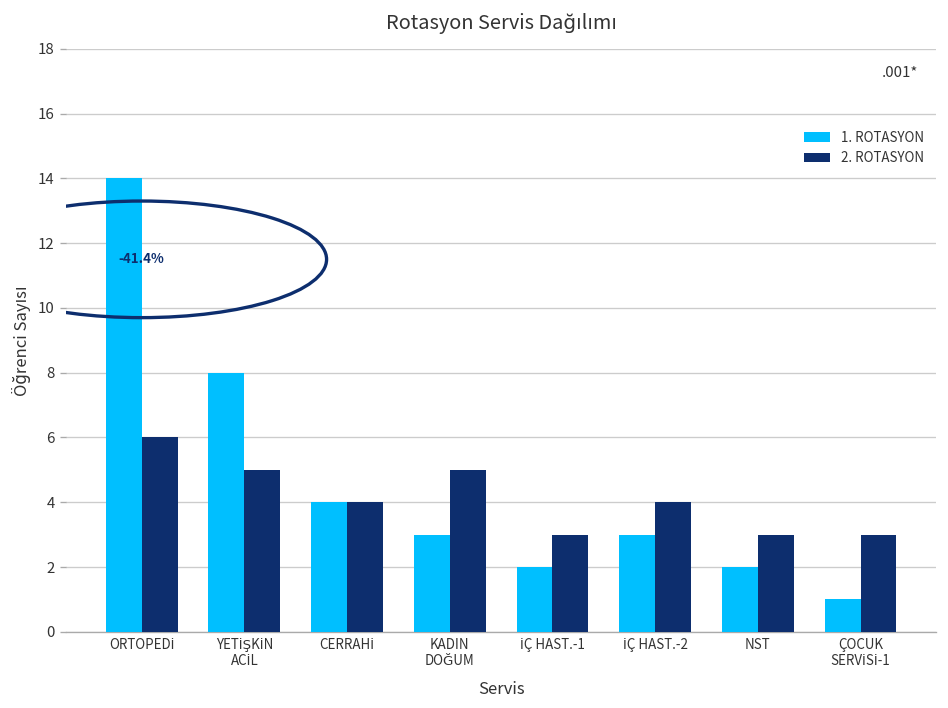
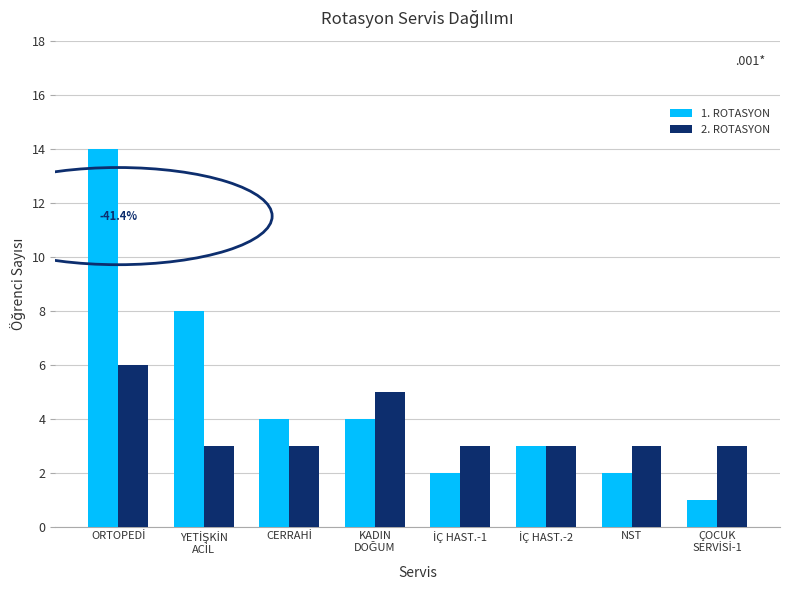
2. ROTASYON, YETİŞKİN ACİL: 5 -> 3
2. ROTASYON, CERRAHİ: 4 -> 3
1. ROTASYON, KADIN DOĞUM: 3 -> 4
2. ROTASYON, İÇ HAST.-2: 4 -> 3
